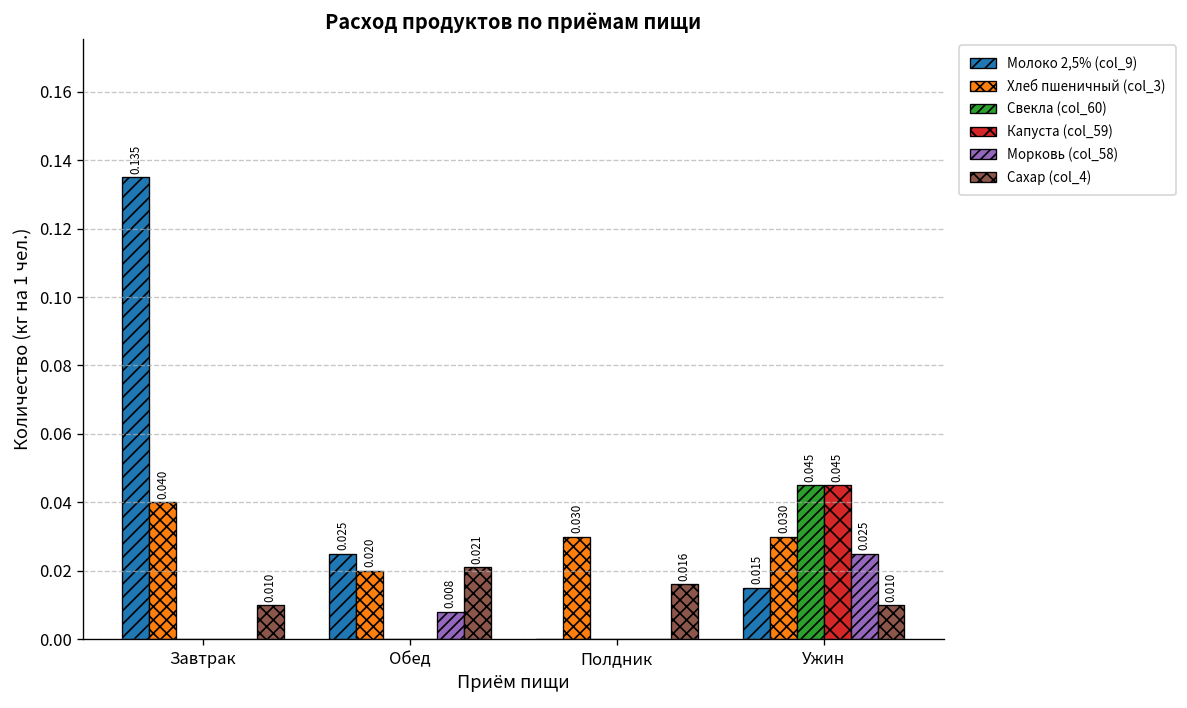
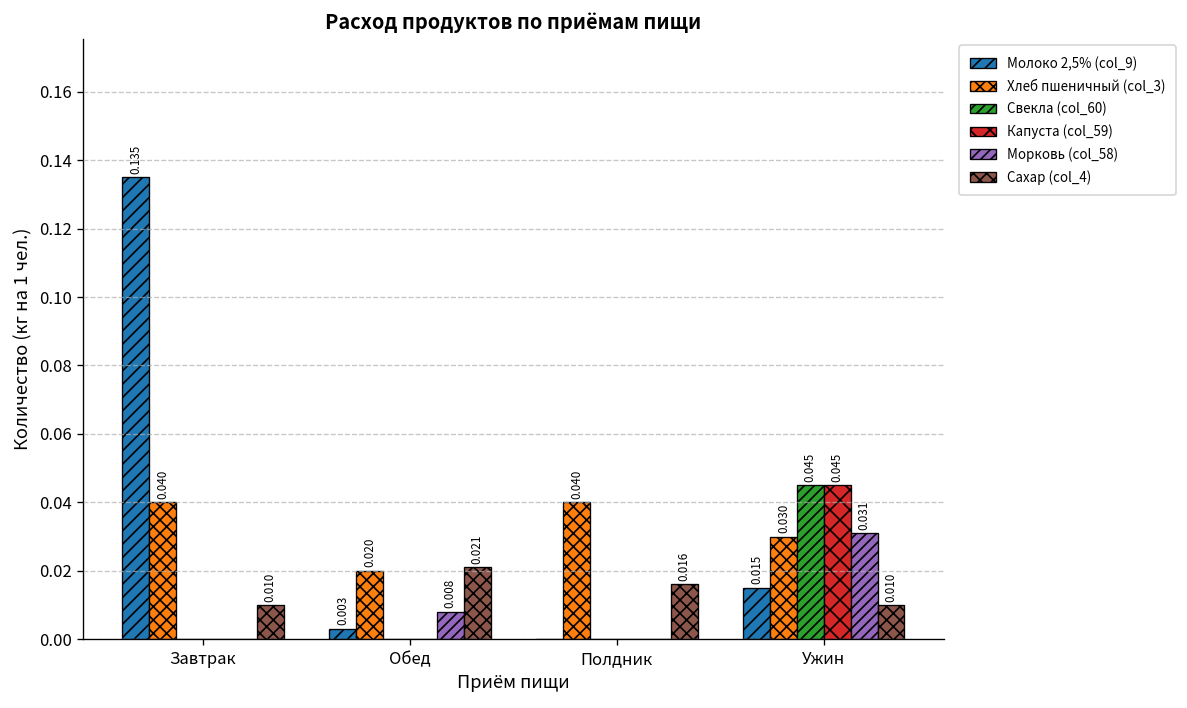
Молоко 2,5% (col_9), Обед: 0.025 -> 0.003
Хлеб пшеничный (col_3), Полдник: 0.030 -> 0.040
Морковь (col_58), Ужин: 0.025 -> 0.031
